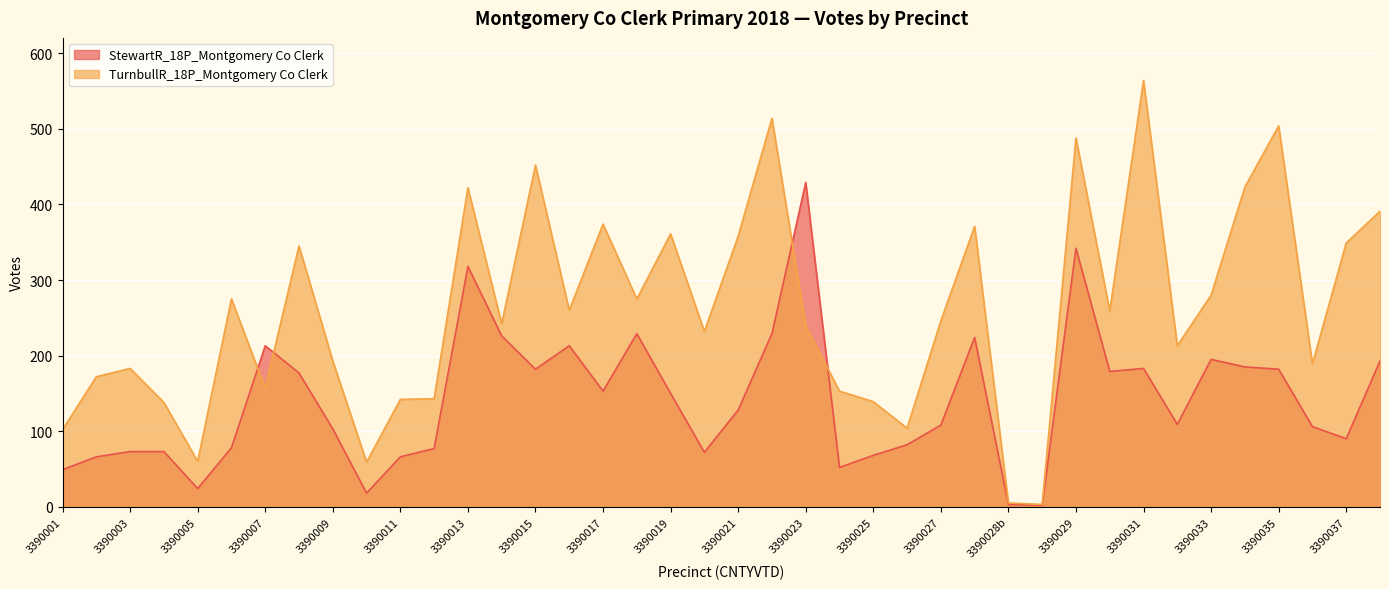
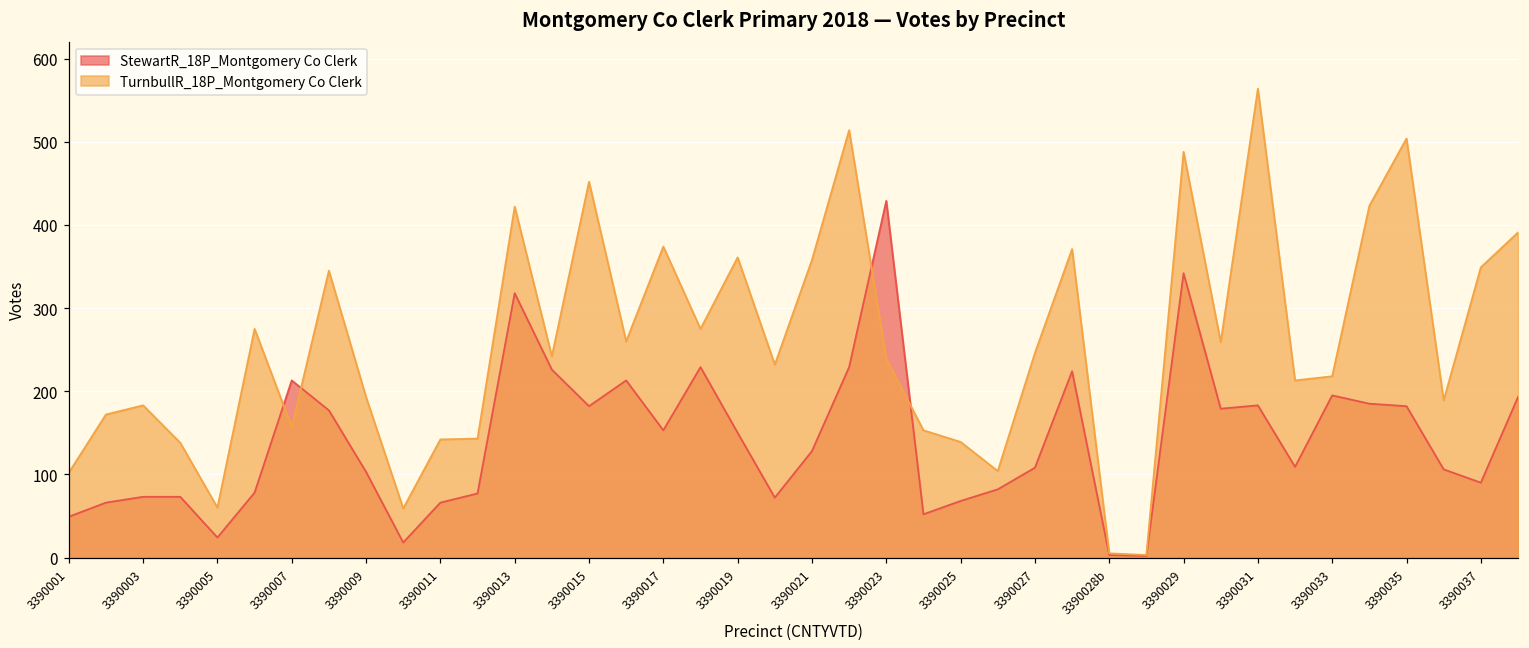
TurnbullR_18P_Montgomery Co Clerk, 3390033: 280 -> 220
